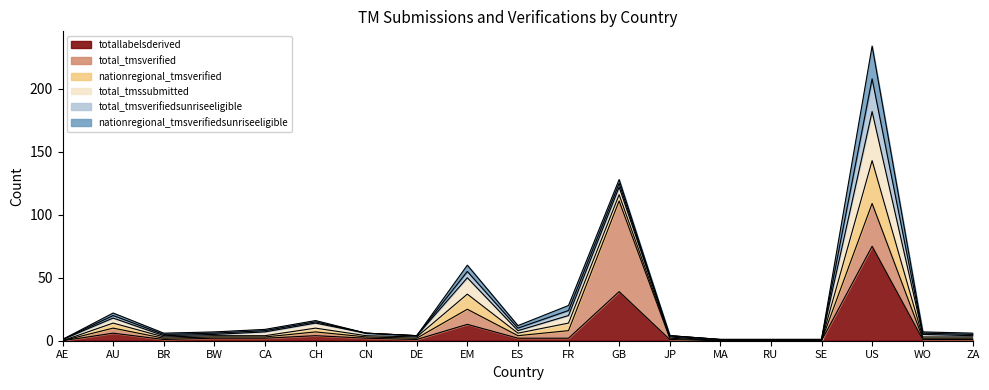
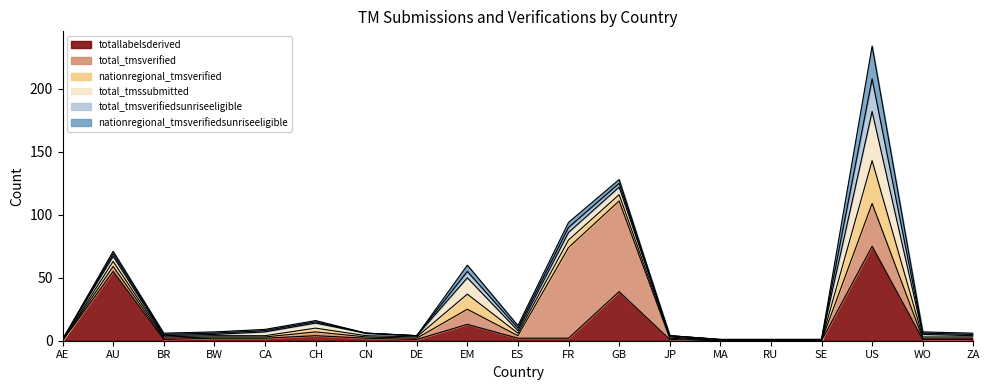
totallabelsderived, AU: 6 -> 55
total_tmsverified, FR: 6 -> 72
